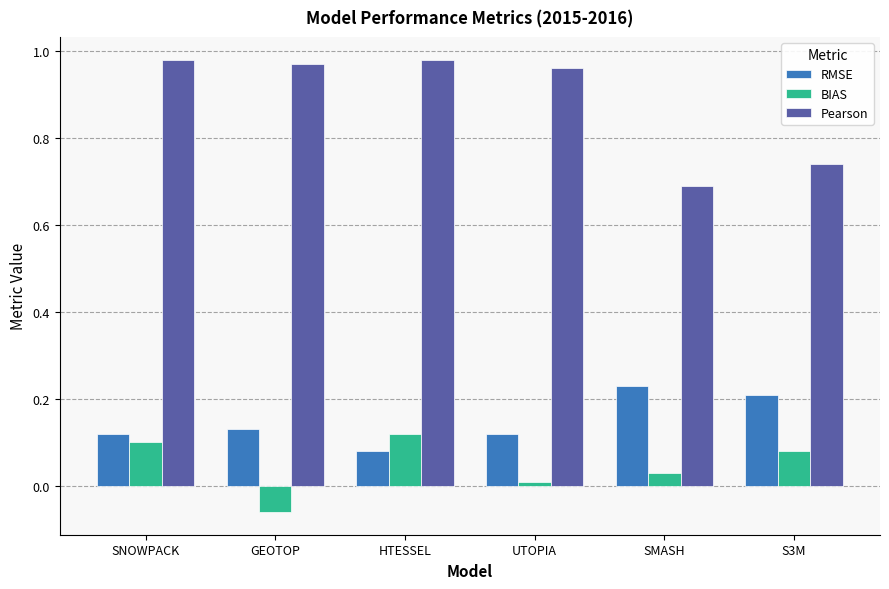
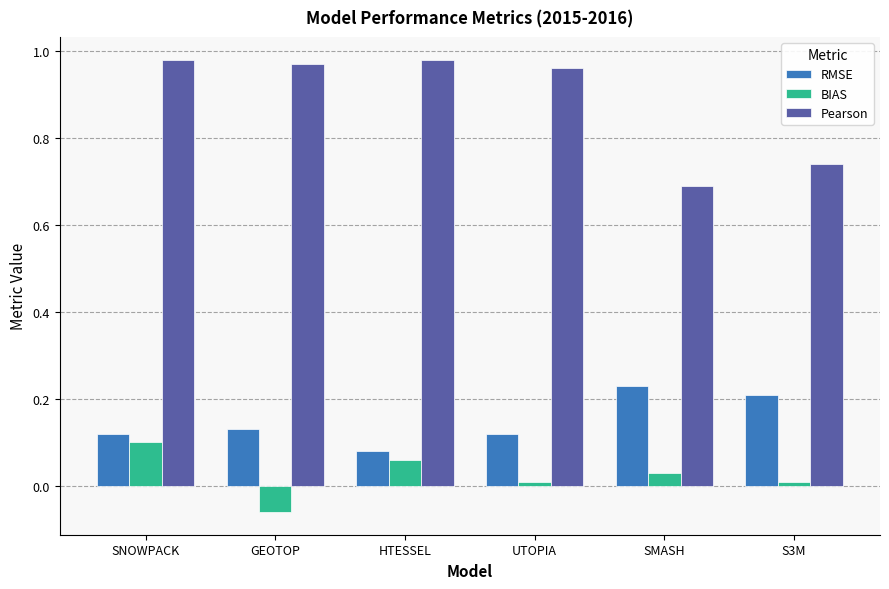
BIAS, HTESSEL: 0.12 -> 0.06
BIAS, S3M: 0.08 -> 0.01
